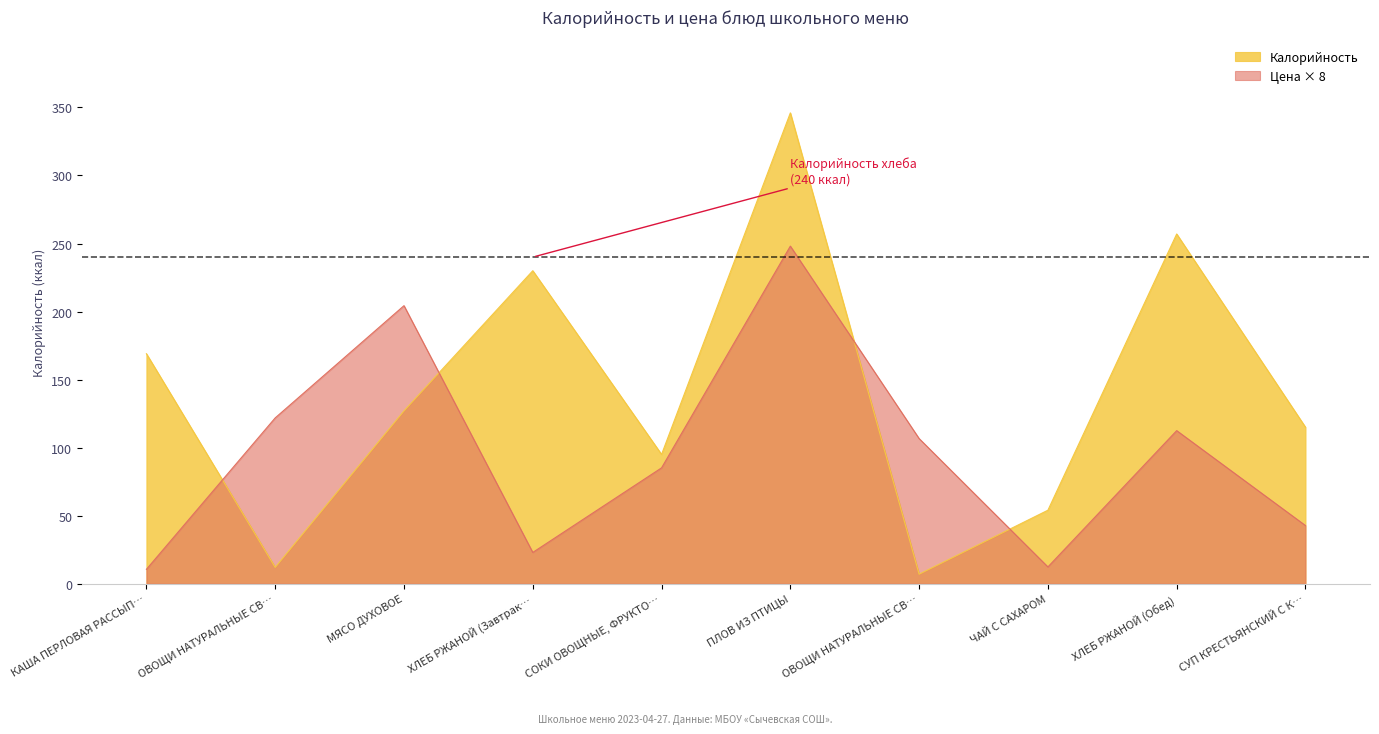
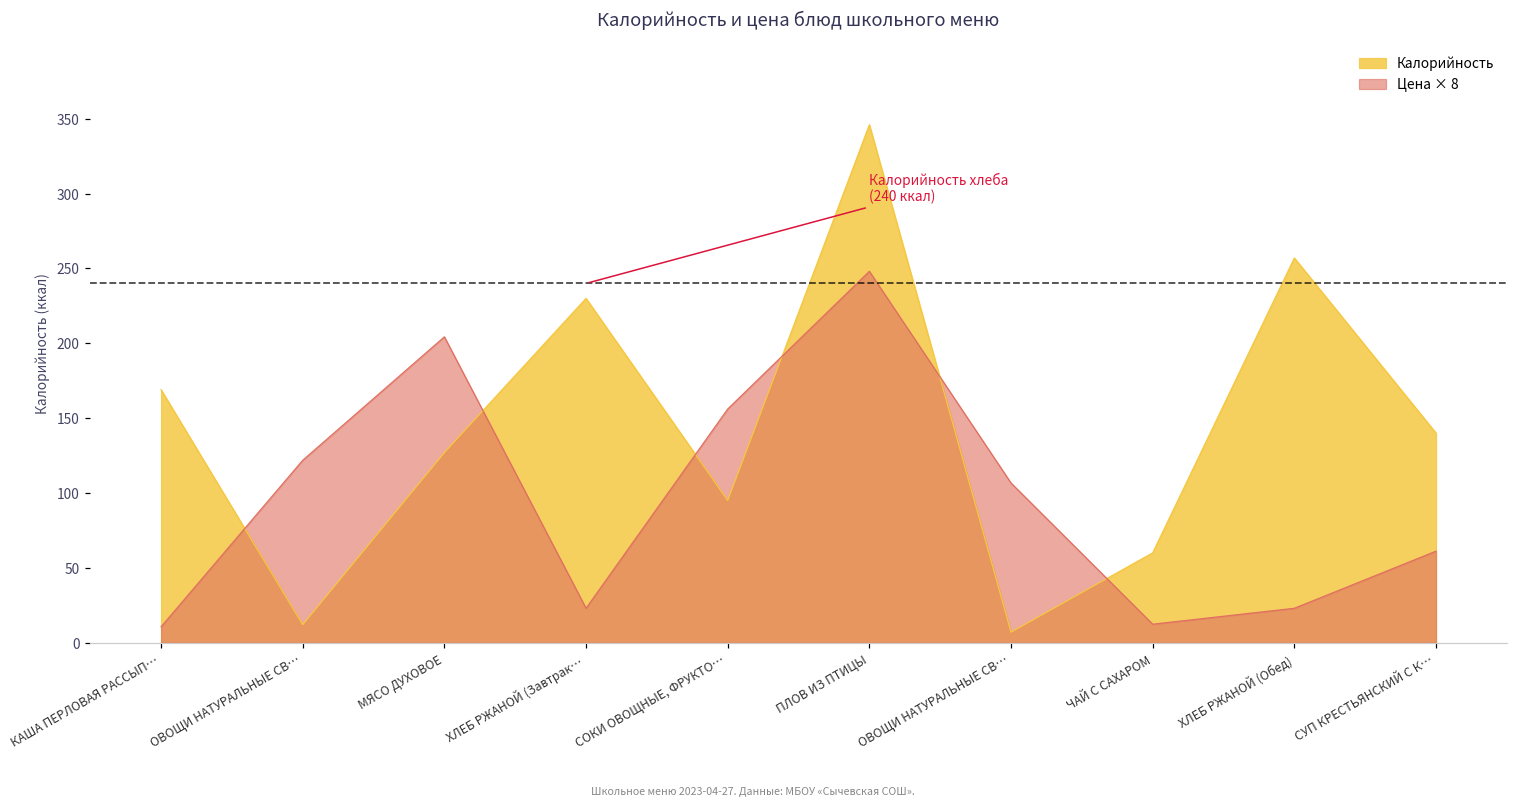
Цена × 8, СОКИ ОВОЩНЫЕ, ФРУКТО…: 85 -> 156
Калорийность, ЧАЙ С САХАРОМ: 54 -> 60
Цена × 8, ХЛЕБ РЖАНОЙ (Обед): 112 -> 23
Калорийность, СУП КРЕСТЬЯНСКИЙ С К…: 115 -> 140
Цена × 8, СУП КРЕСТЬЯНСКИЙ С К…: 43 -> 61
